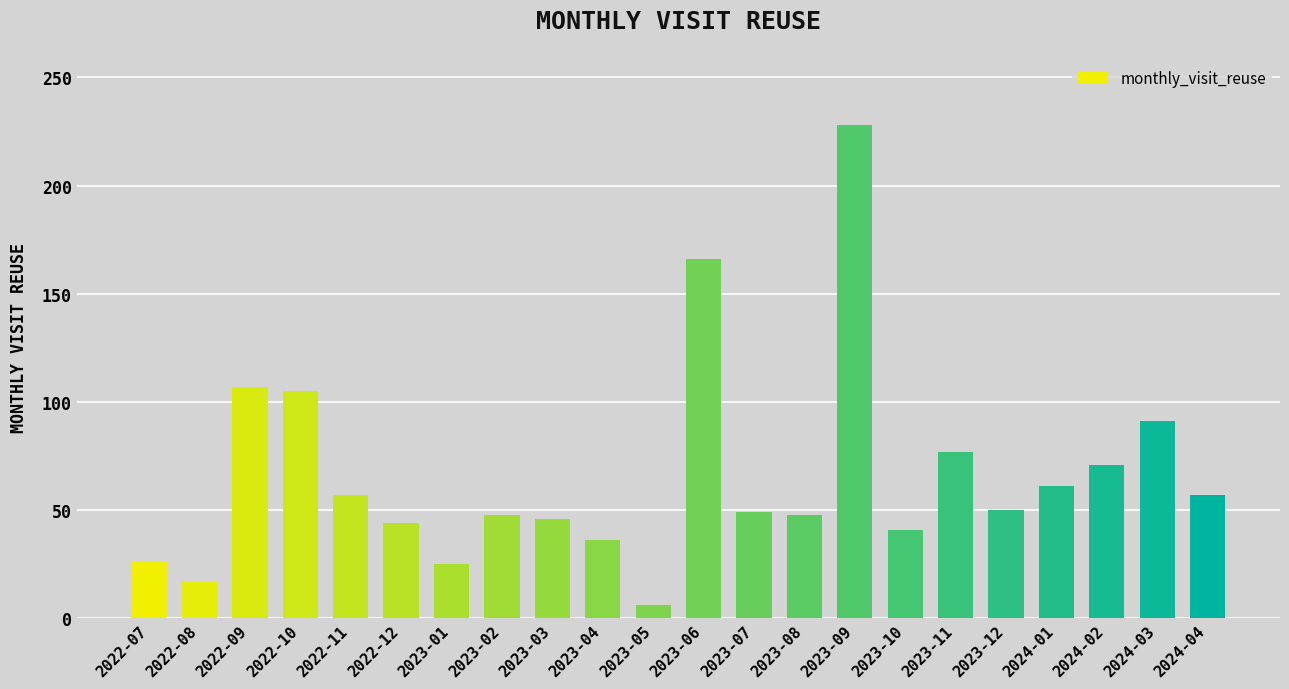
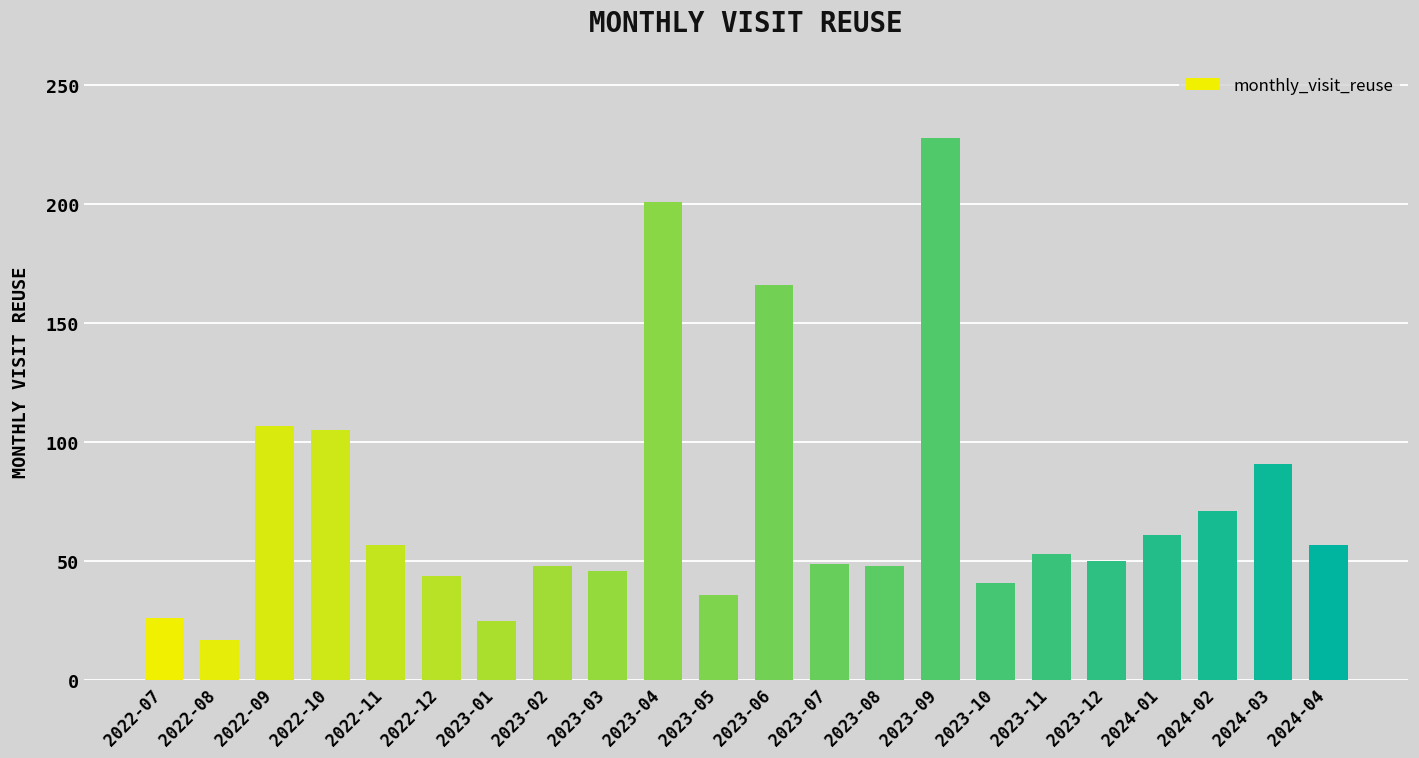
2023-04: 36 -> 201
2023-05: 6 -> 36
2023-11: 77 -> 53
